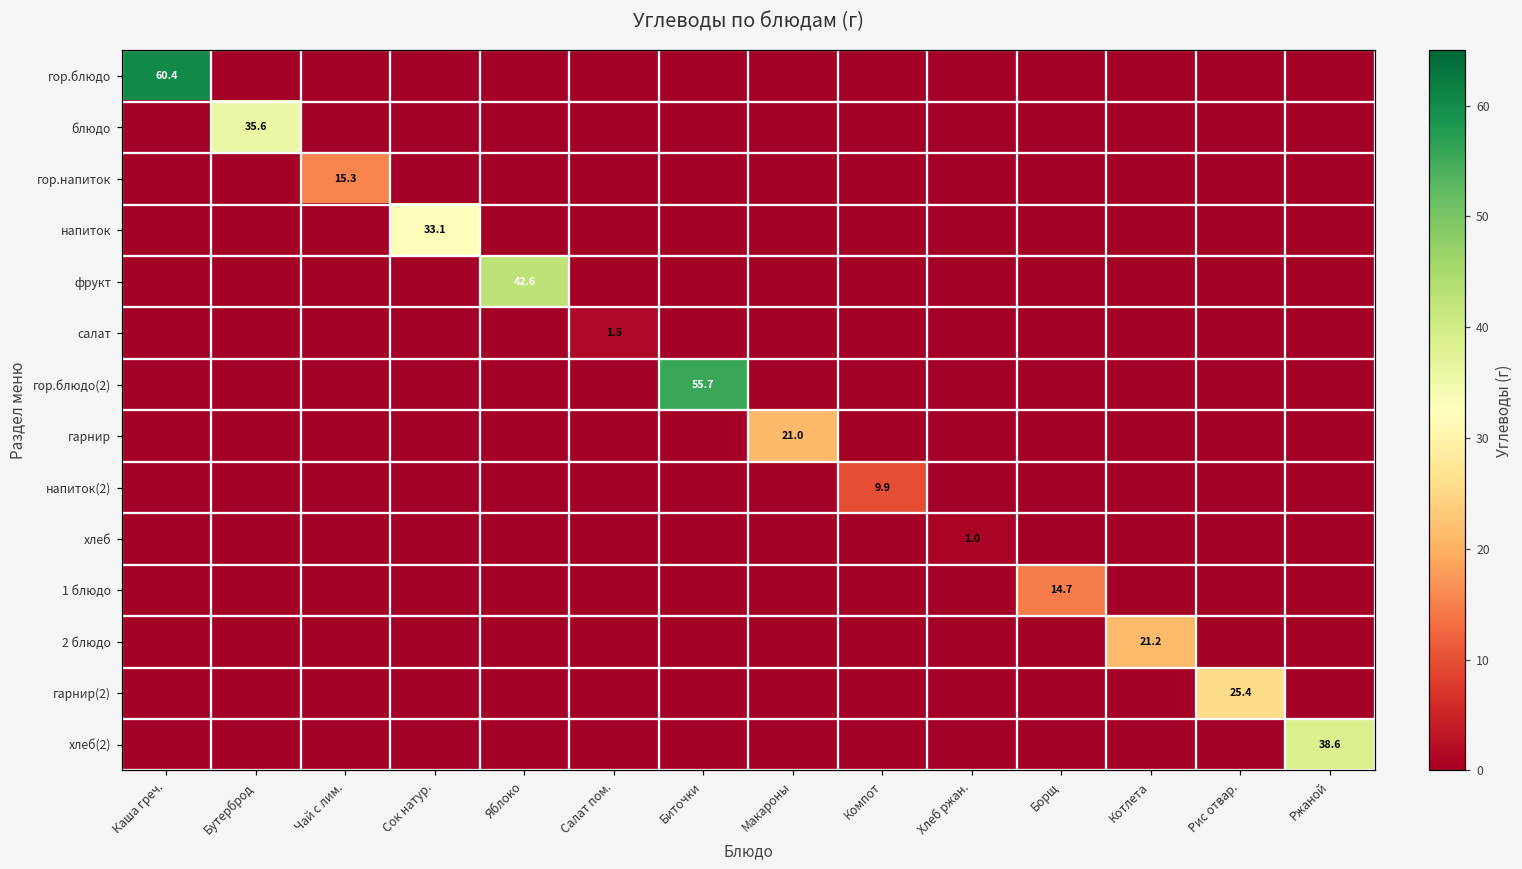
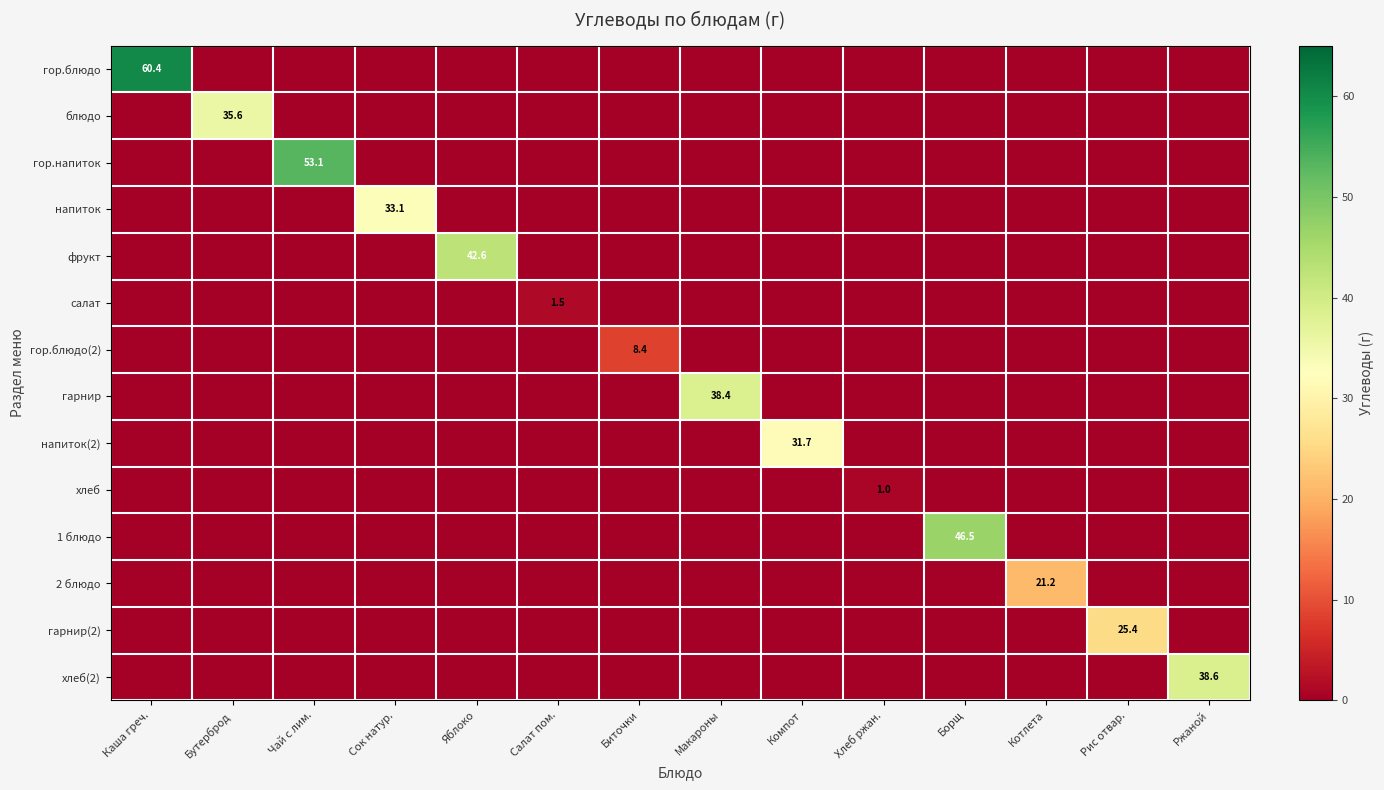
гор.напиток, Чай с лим.: 15.3 -> 53.1
гор.блюдо(2), Биточки: 55.7 -> 8.4
гарнир, Макароны: 21.0 -> 38.4
напиток(2), Компот: 9.9 -> 31.7
1 блюдо, Борщ: 14.7 -> 46.5
